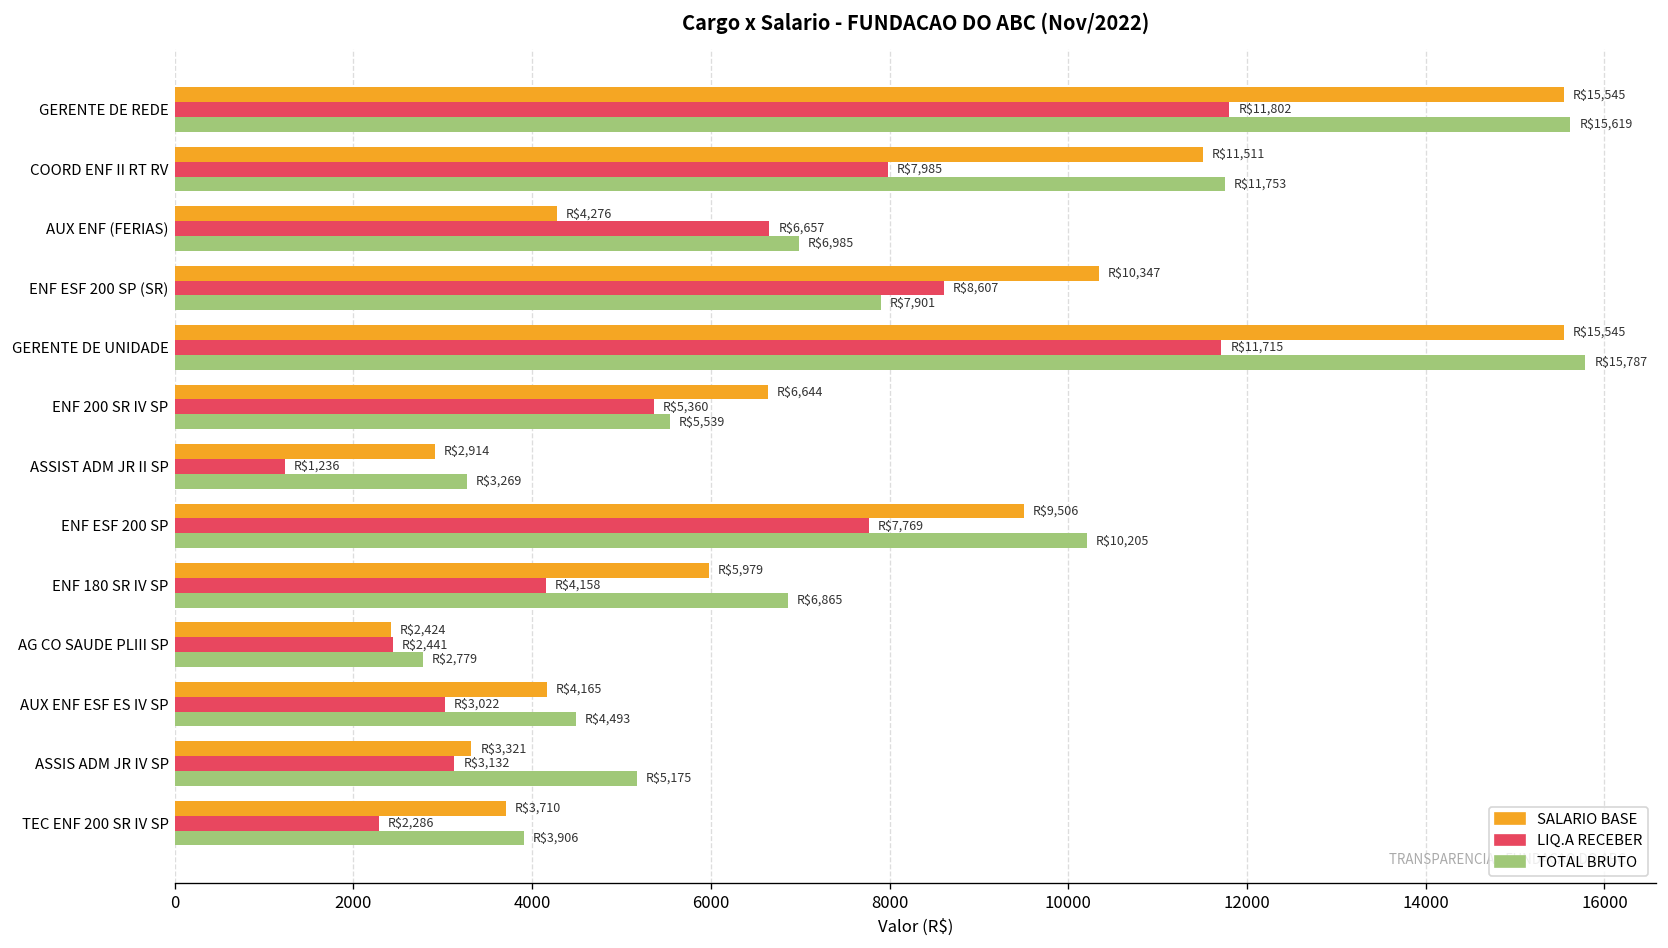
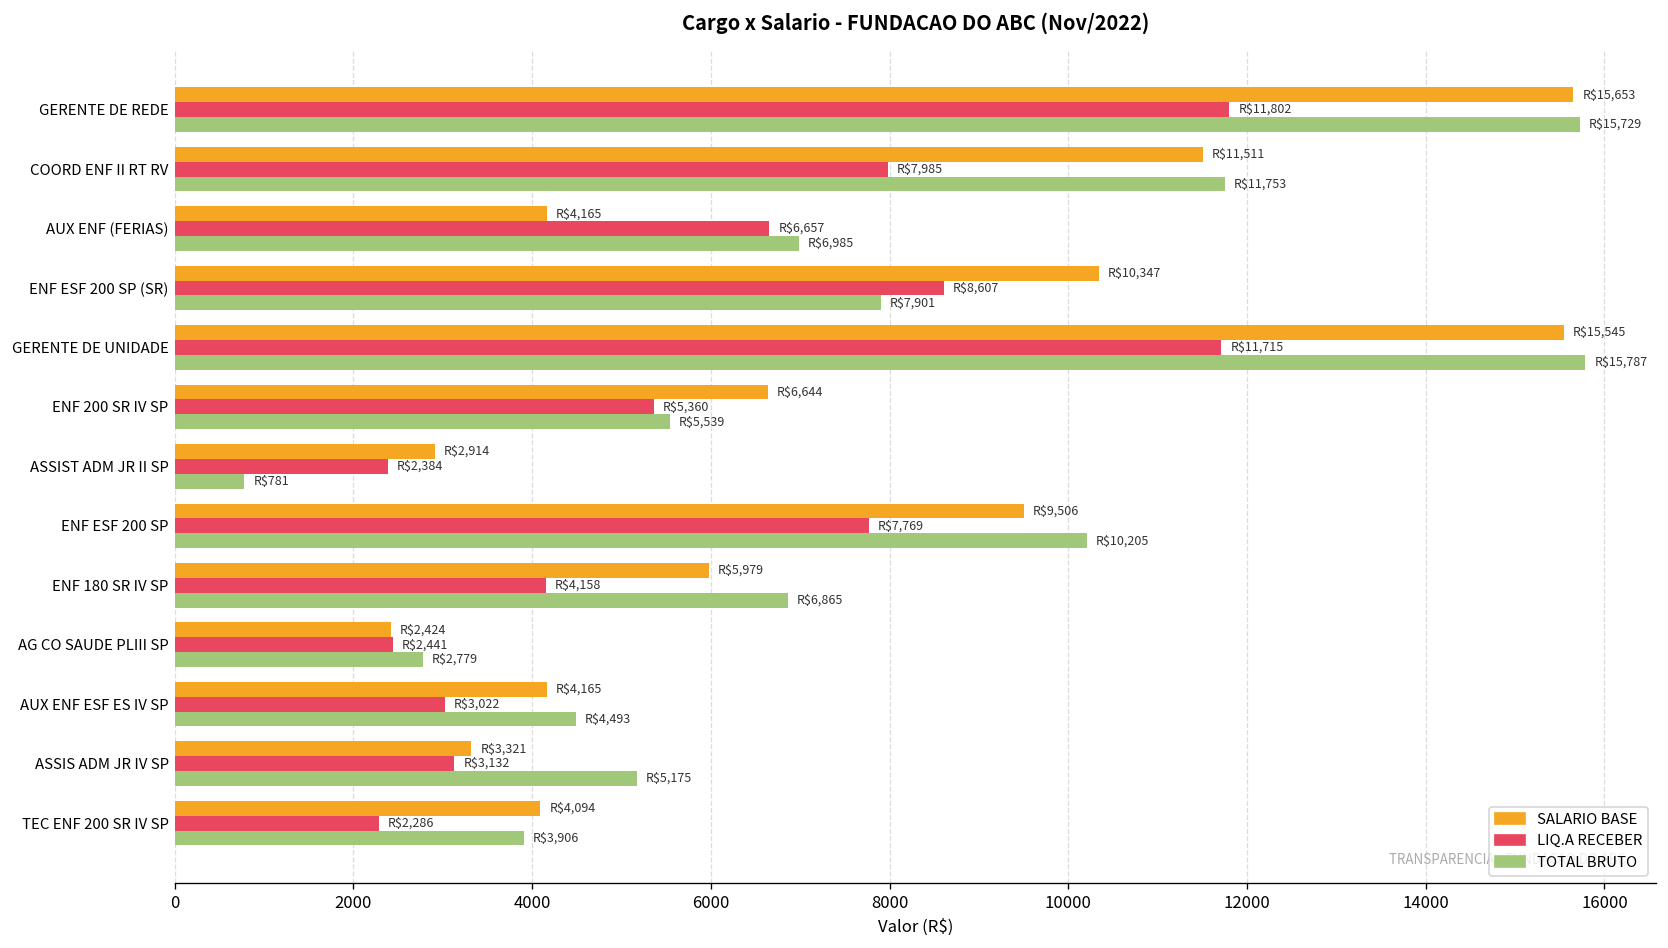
SALARIO BASE, GERENTE DE REDE: $15,545 -> $15,653
TOTAL BRUTO, GERENTE DE REDE: $15,619 -> $15,729
SALARIO BASE, AUX ENF (FERIAS): $4,276 -> $4,165
LIQ.A RECEBER, ASSIST ADM JR II SP: $1,236 -> $2,384
TOTAL BRUTO, ASSIST ADM JR II SP: $3,269 -> $781
SALARIO BASE, TEC ENF 200 SR IV SP: $3,710 -> $4,094
